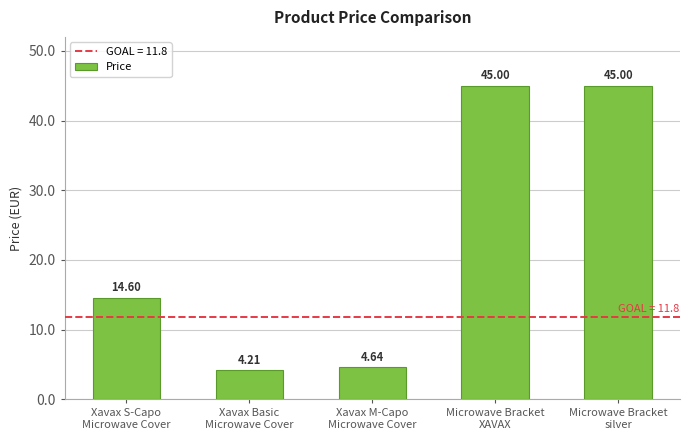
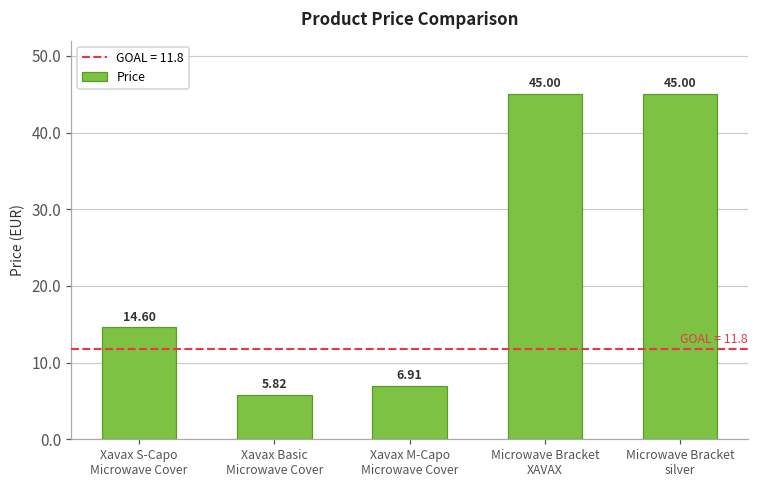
Xavax Basic Microwave Cover: 4.21 -> 5.82
Xavax M-Capo Microwave Cover: 4.64 -> 6.91
